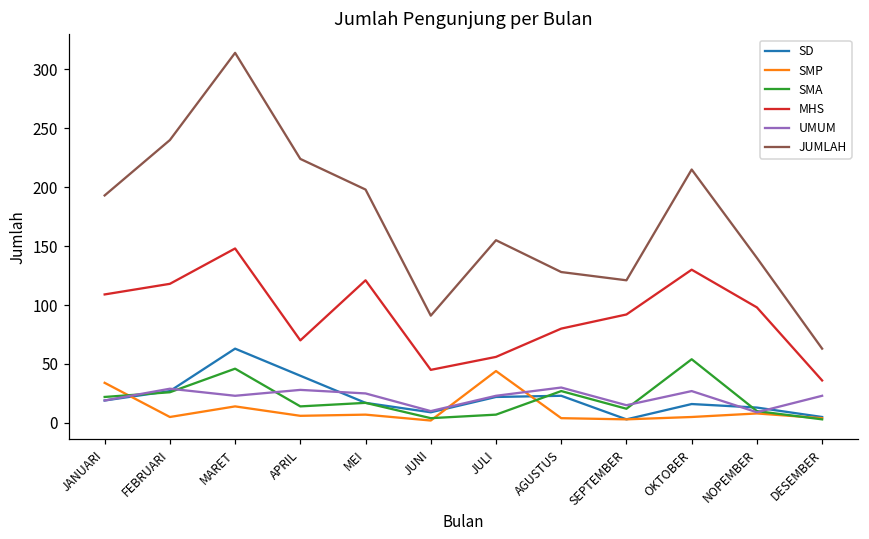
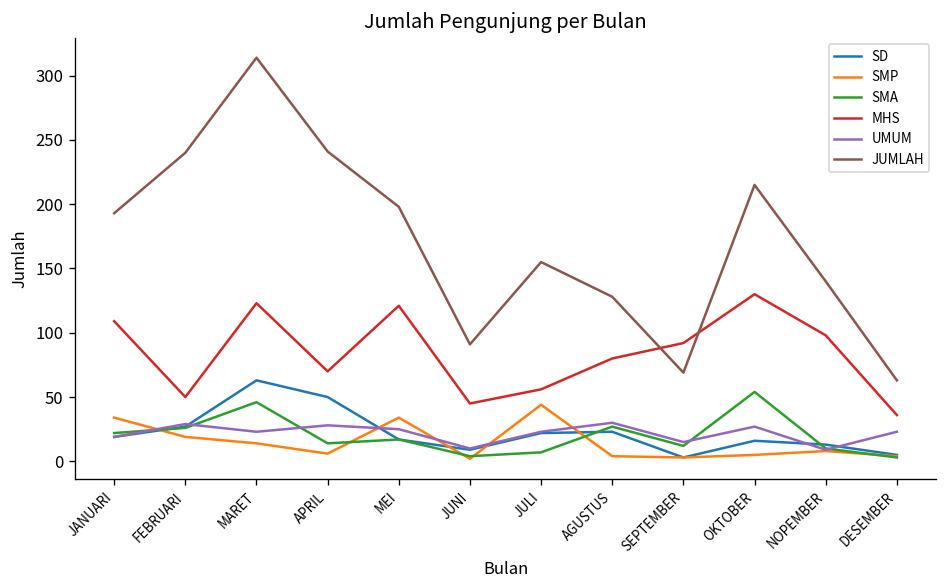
SMP, FEBRUARI: 5 -> 19
MHS, FEBRUARI: 118 -> 50
MHS, MARET: 148 -> 123
SD, APRIL: 40 -> 50
JUMLAH, APRIL: 224 -> 241
SMP, MEI: 7 -> 34
JUMLAH, SEPTEMBER: 121 -> 69
